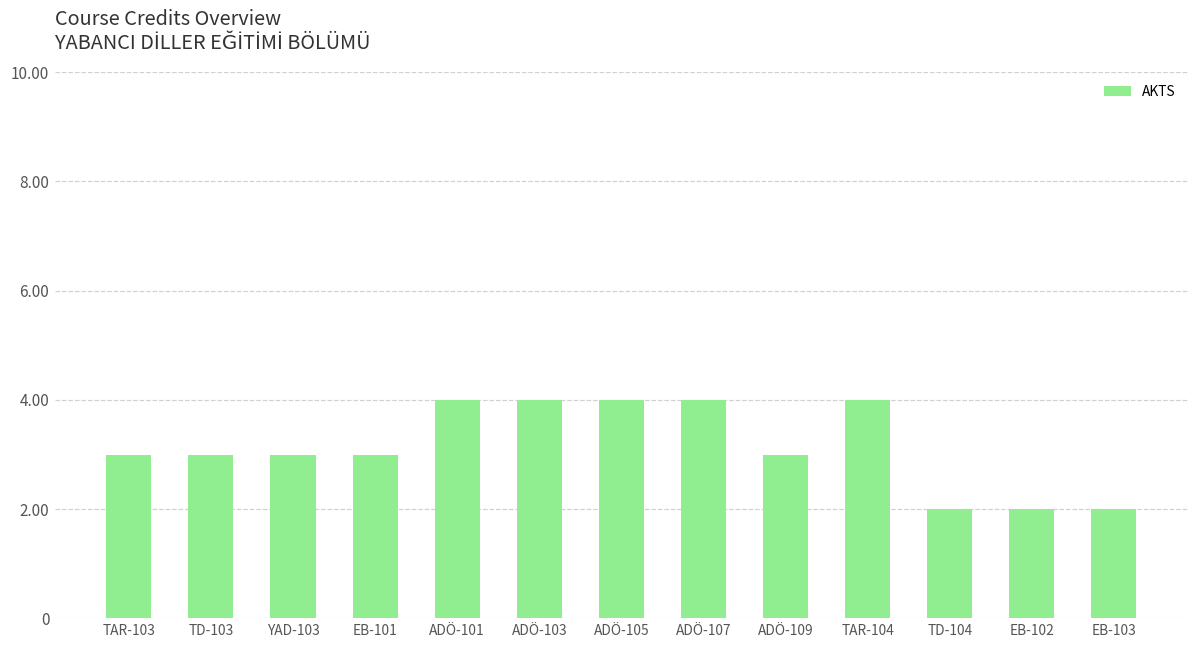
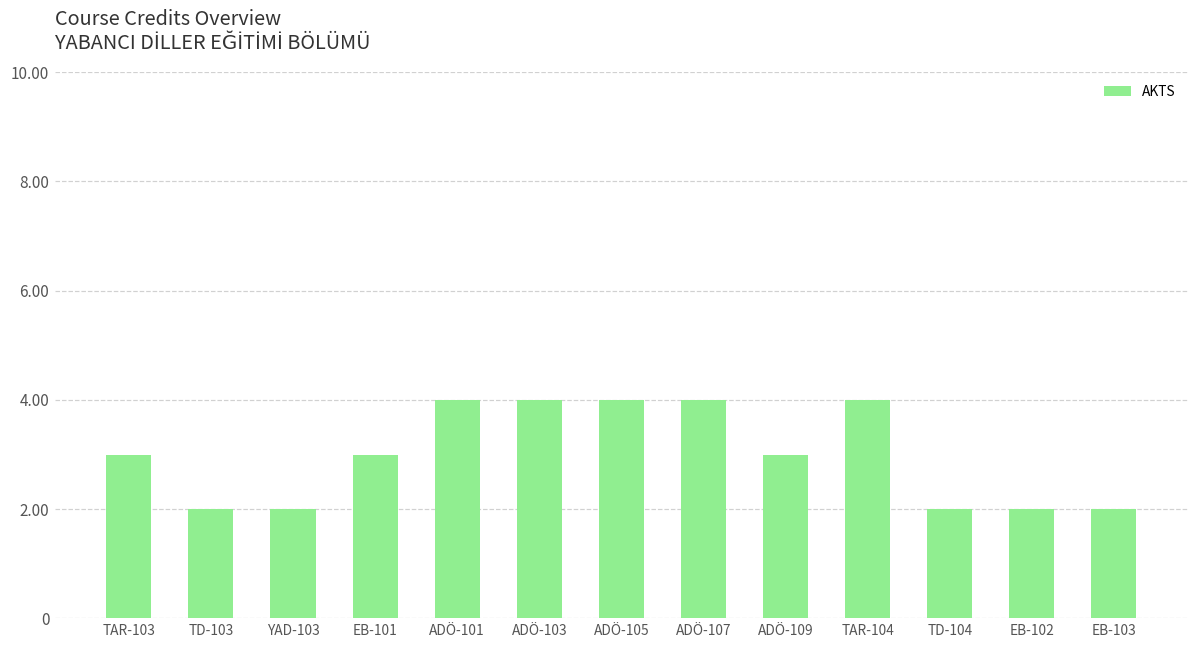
TD-103: 3 -> 2
YAD-103: 3 -> 2
